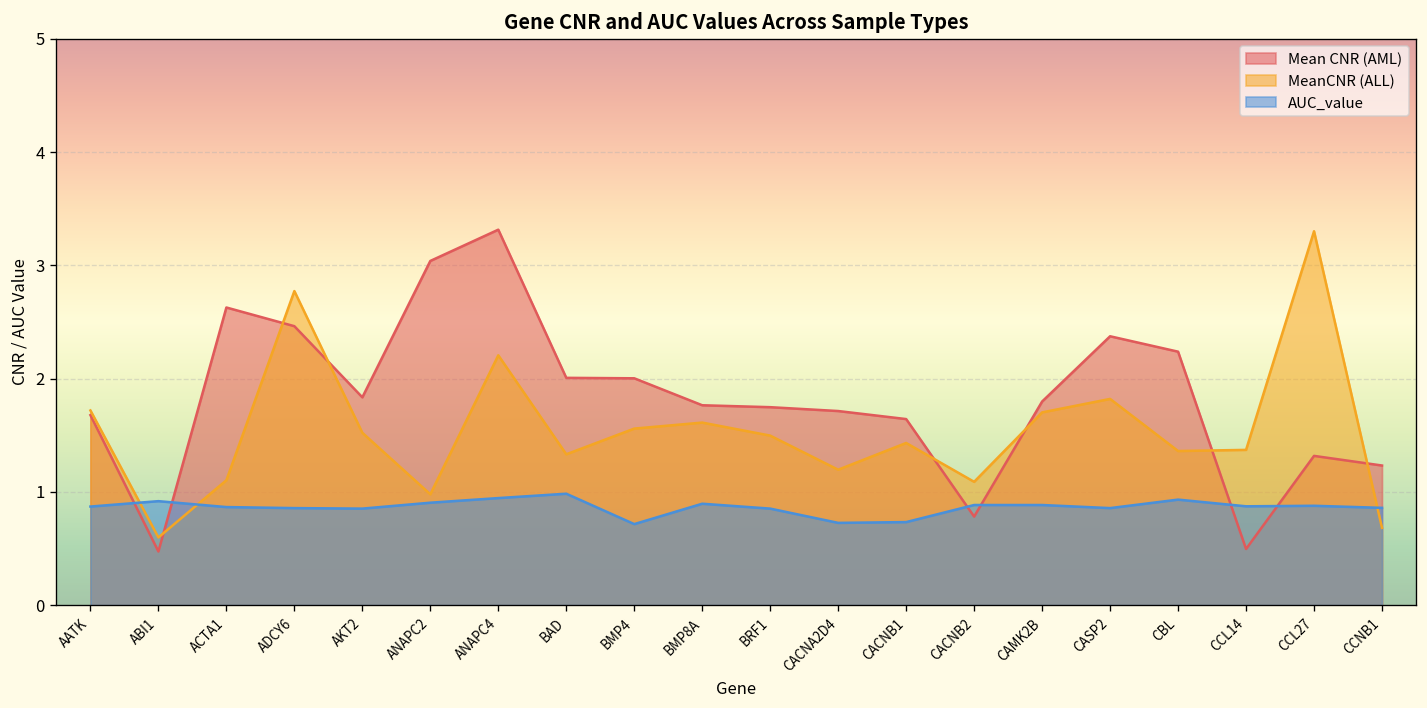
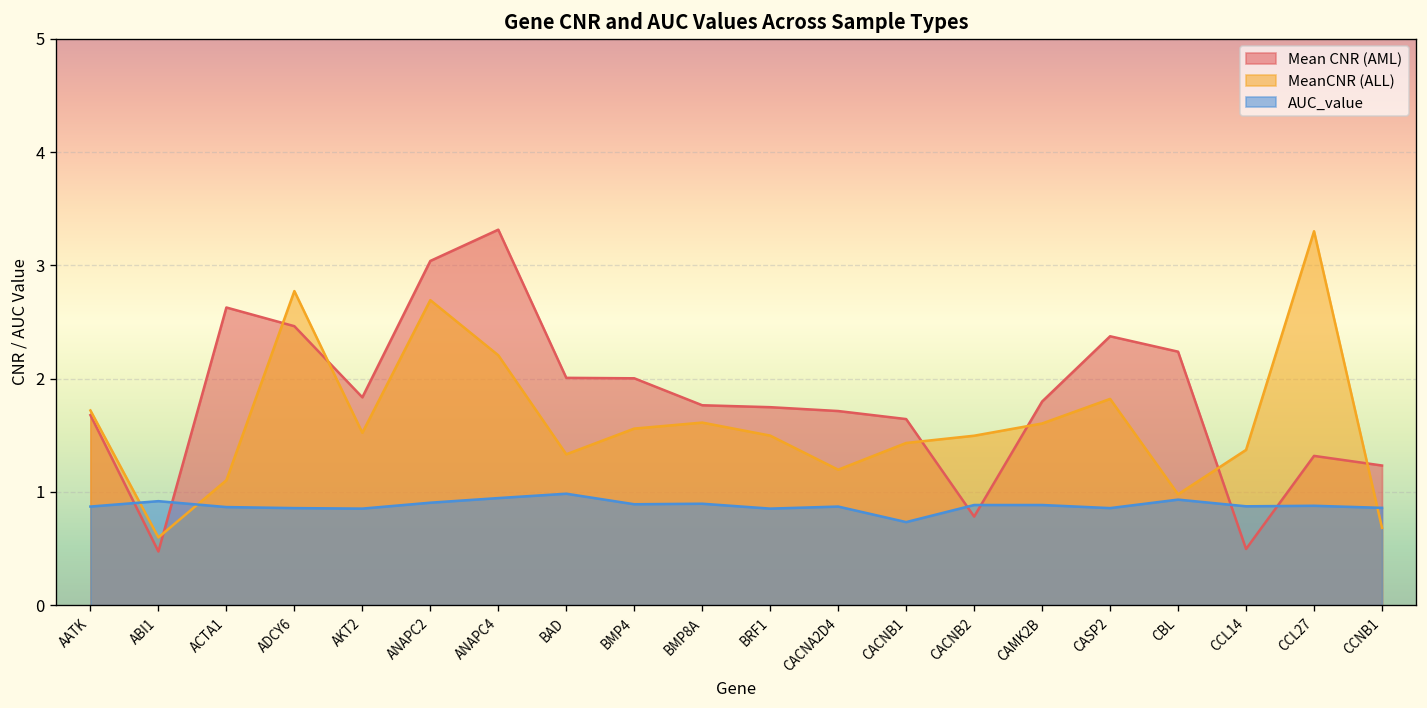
MeanCNR (ALL), ANAPC2: 1.0 -> 2.7
AUC_value, BMP4: 0.7 -> 0.9
AUC_value, CACNA2D4: 0.7 -> 0.9
MeanCNR (ALL), CACNB2: 1.1 -> 1.5
MeanCNR (ALL), CAMK2B: 1.7 -> 1.6
MeanCNR (ALL), CBL: 1.4 -> 1.0
